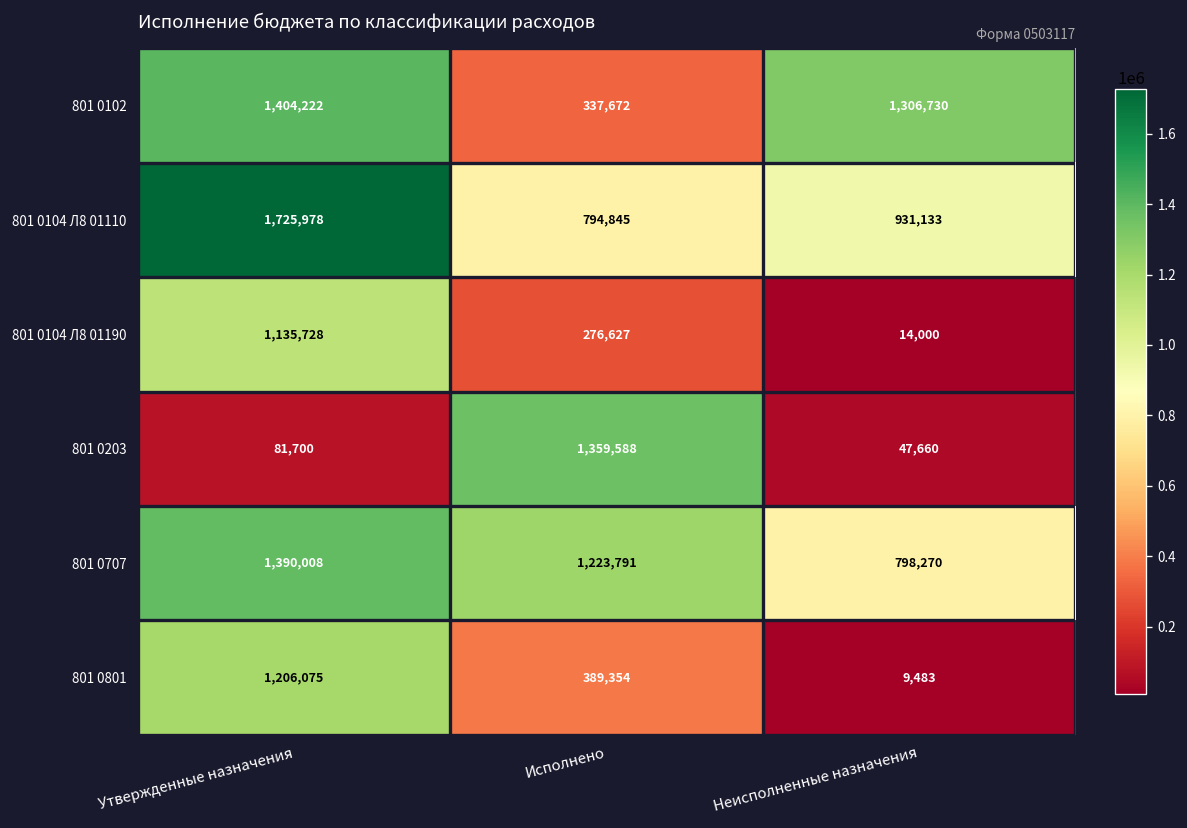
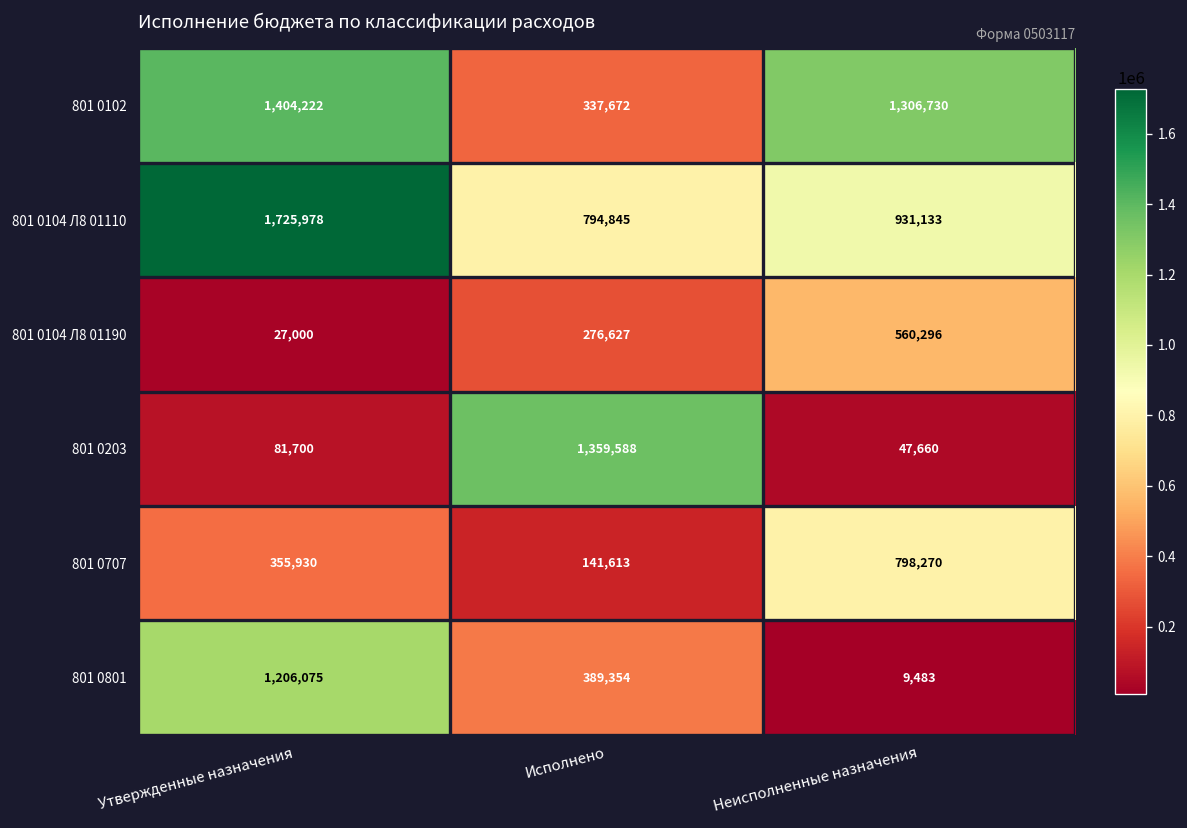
801 0104 Л8 01190, Утвержденные назначения: 1,135,728 -> 27,000
801 0104 Л8 01190, Неисполненные назначения: 14,000 -> 560,296
801 0707, Утвержденные назначения: 1,390,008 -> 355,930
801 0707, Исполнено: 1,223,791 -> 141,613
